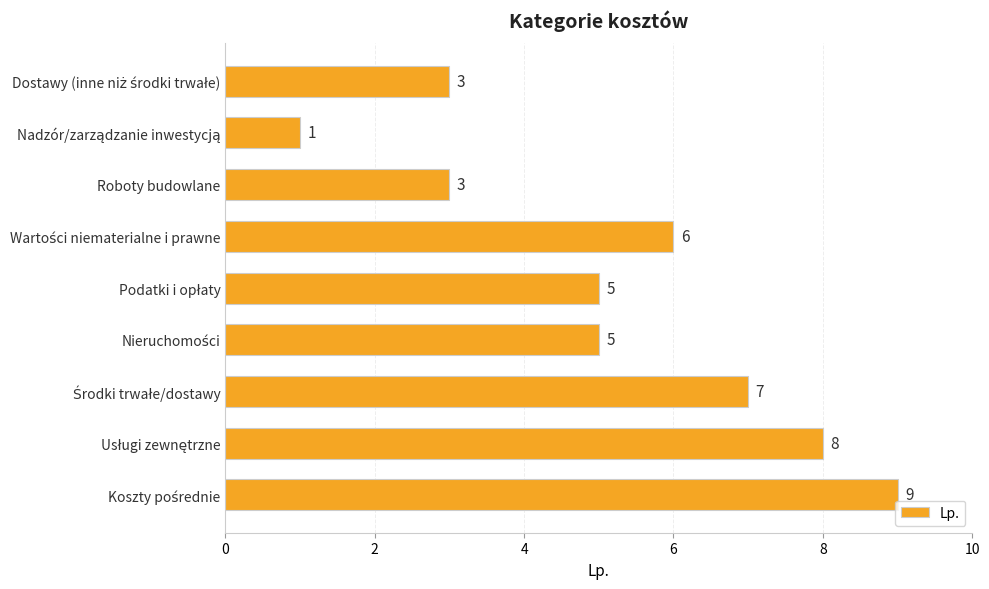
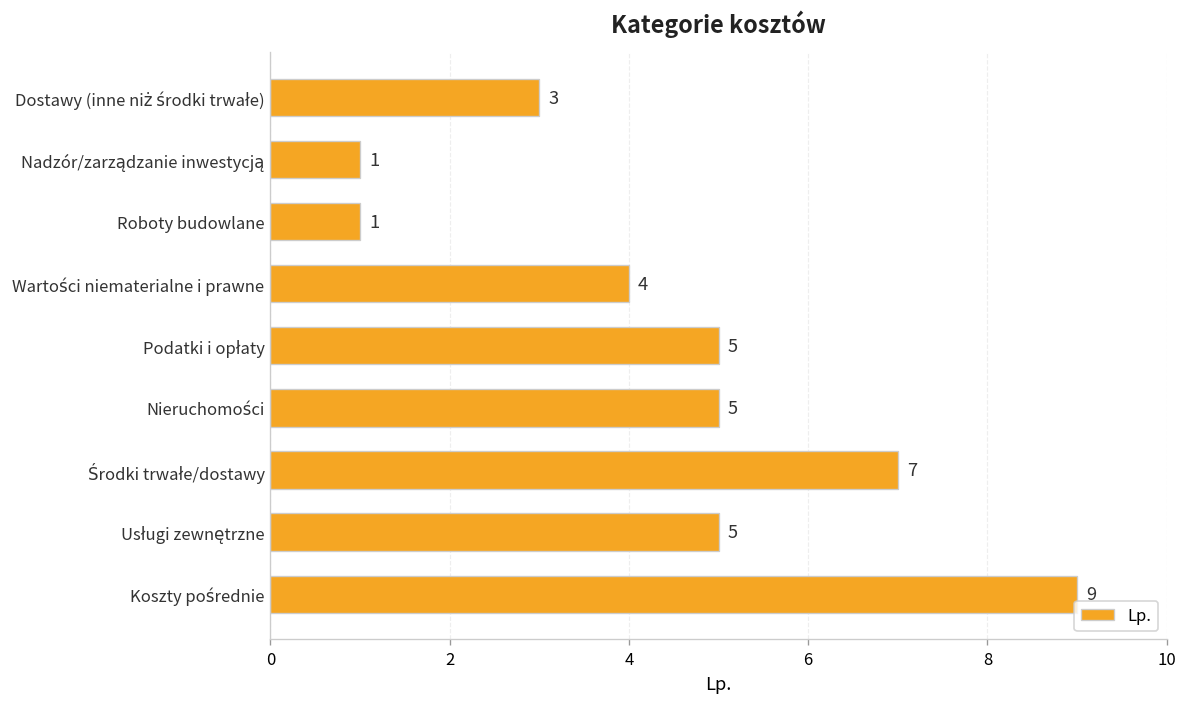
Roboty budowlane: 3 -> 1
Wartości niematerialne i prawne: 6 -> 4
Usługi zewnętrzne: 8 -> 5
